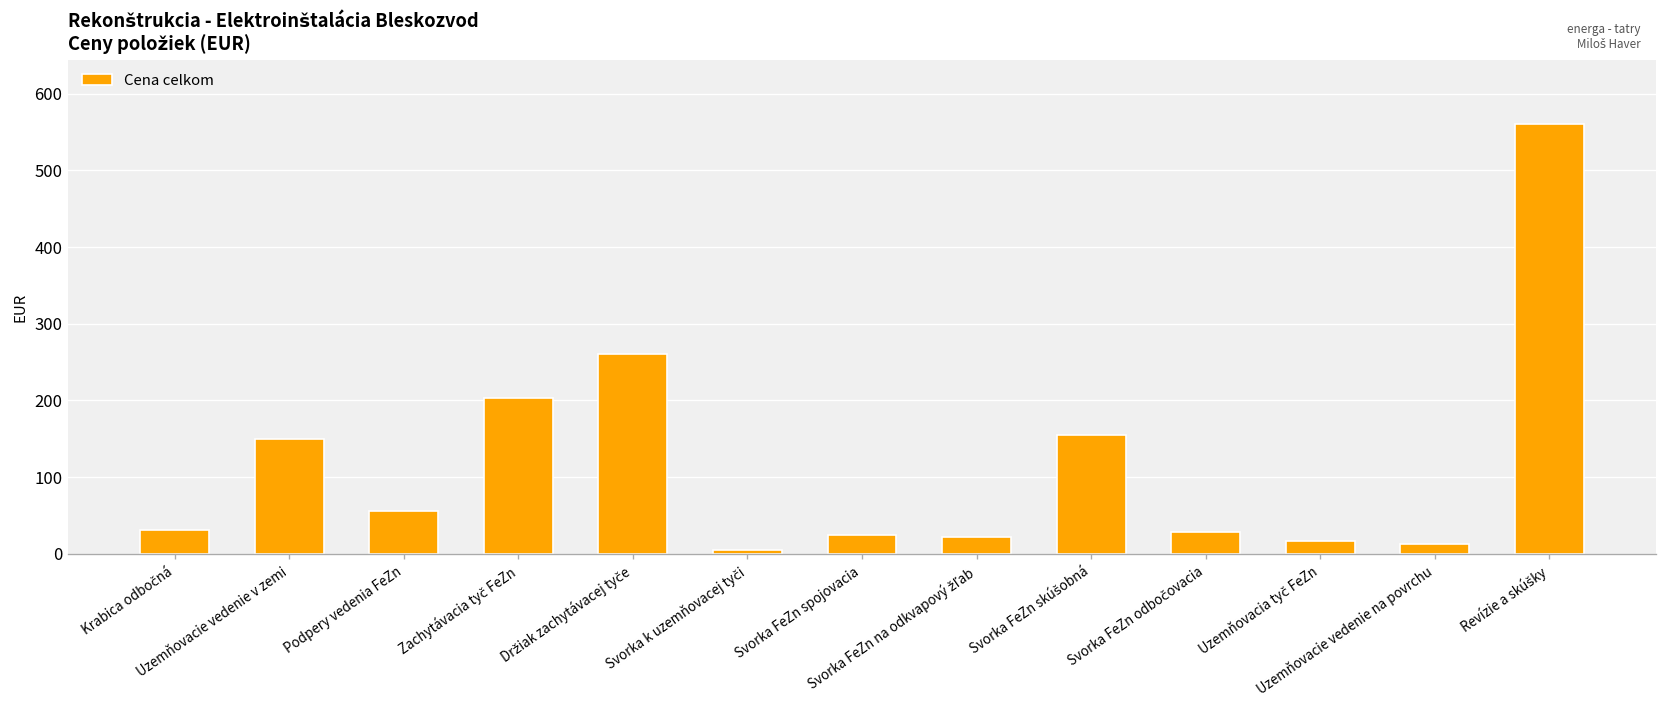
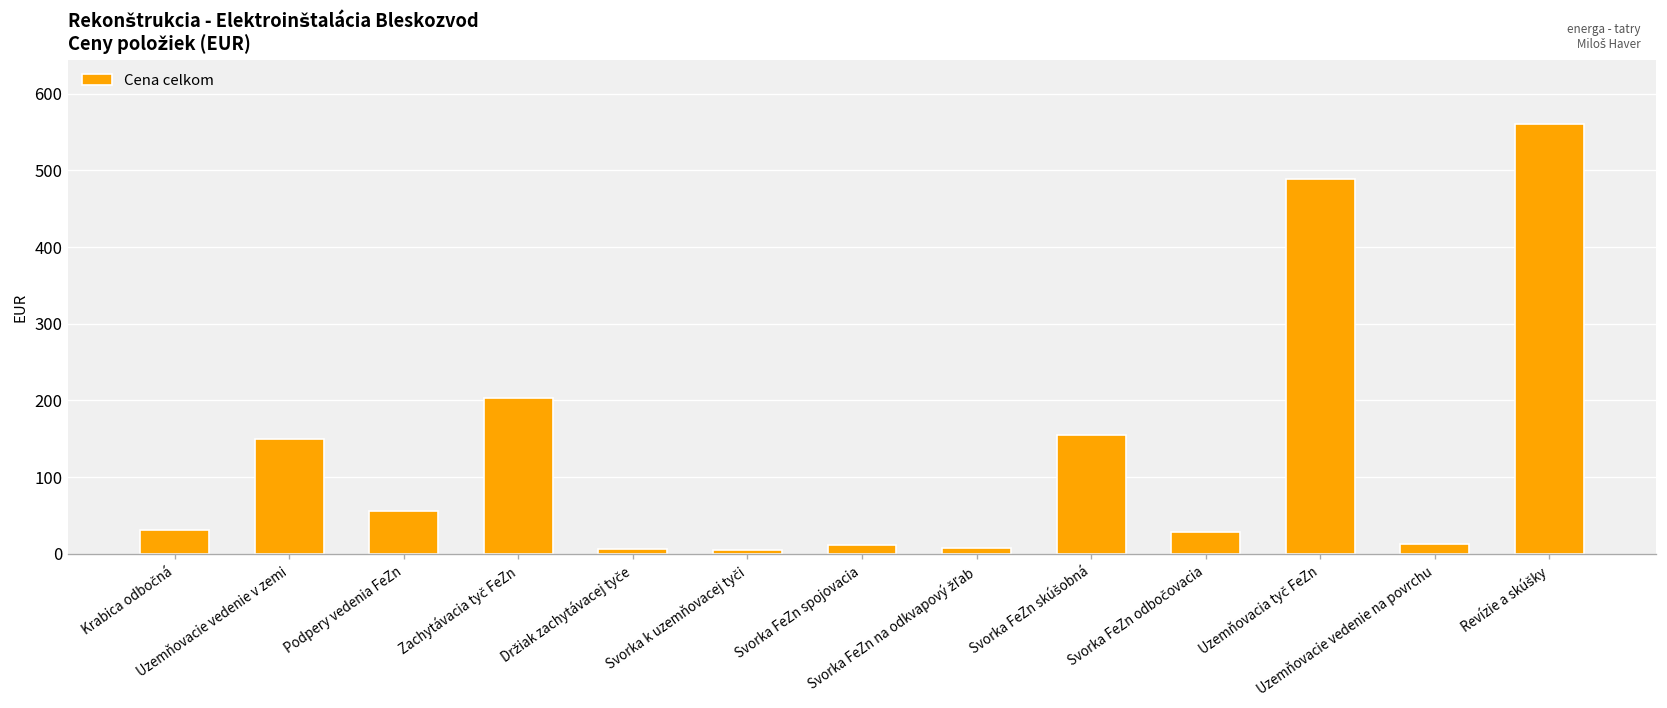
Držiak zachytávacej tyče: 260 -> 10
Svorka FeZn spojovacia: 20 -> 10
Svorka FeZn na odkvapový žľab: 20 -> 10
Uzemňovacia tyč FeZn: 20 -> 490
